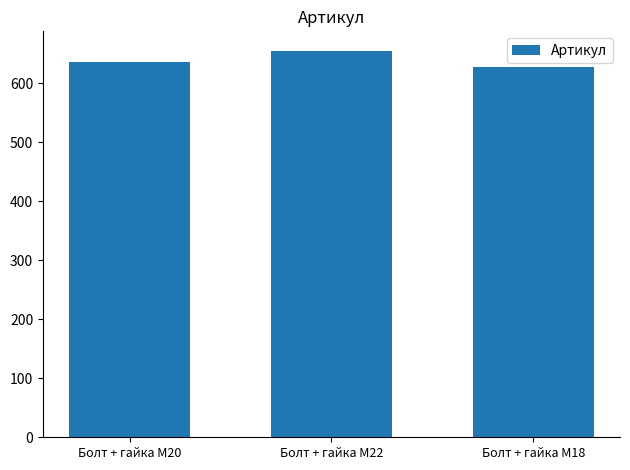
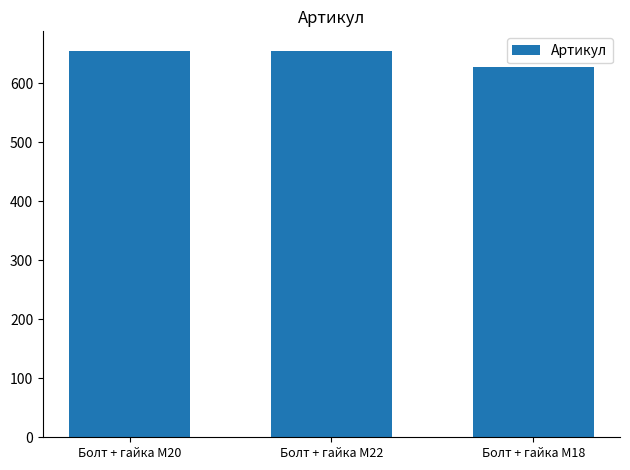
Болт + гайка M20: 640 -> 650
